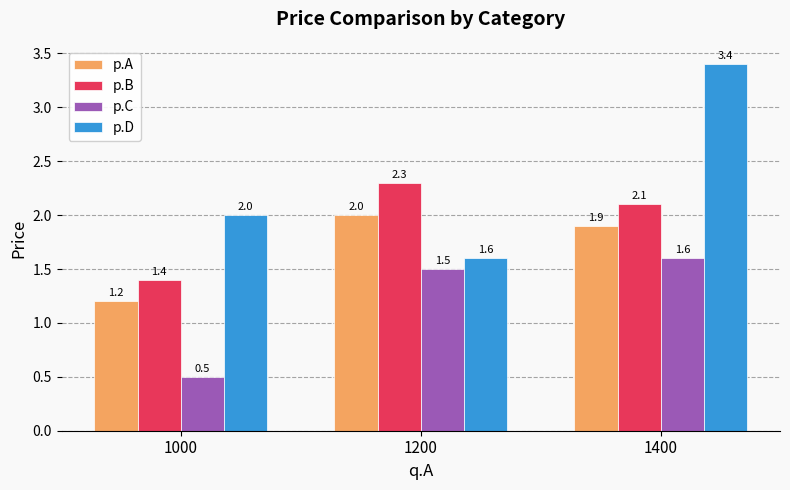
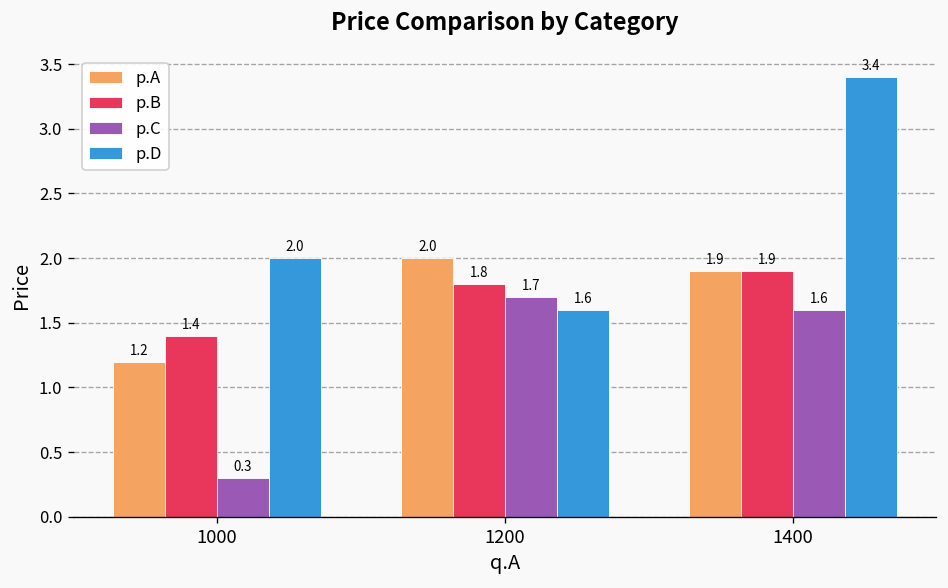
p.C, 1000: 0.5 -> 0.3
p.B, 1200: 2.3 -> 1.8
p.C, 1200: 1.5 -> 1.7
p.B, 1400: 2.1 -> 1.9
